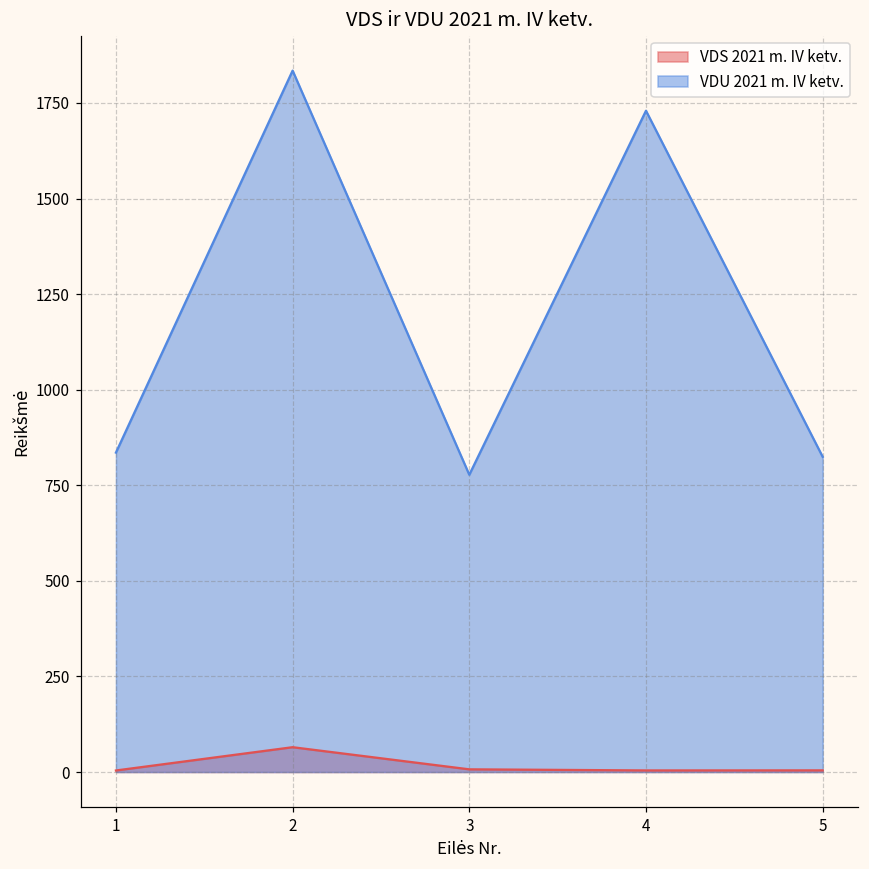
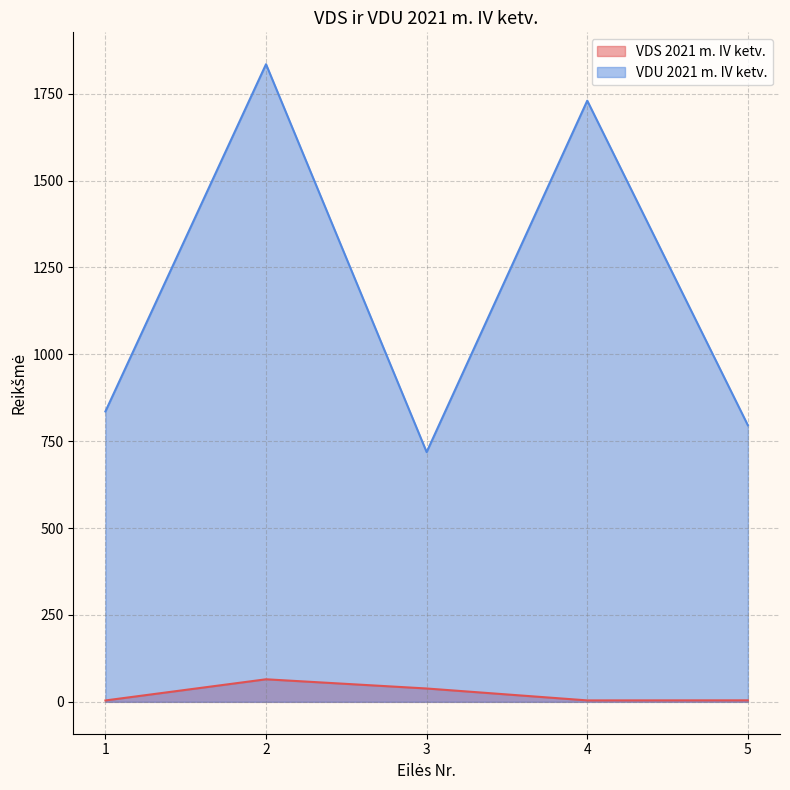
VDS 2021 m. IV ketv., 3: 10 -> 40
VDU 2021 m. IV ketv., 3: 780 -> 720
VDU 2021 m. IV ketv., 5: 820 -> 800
